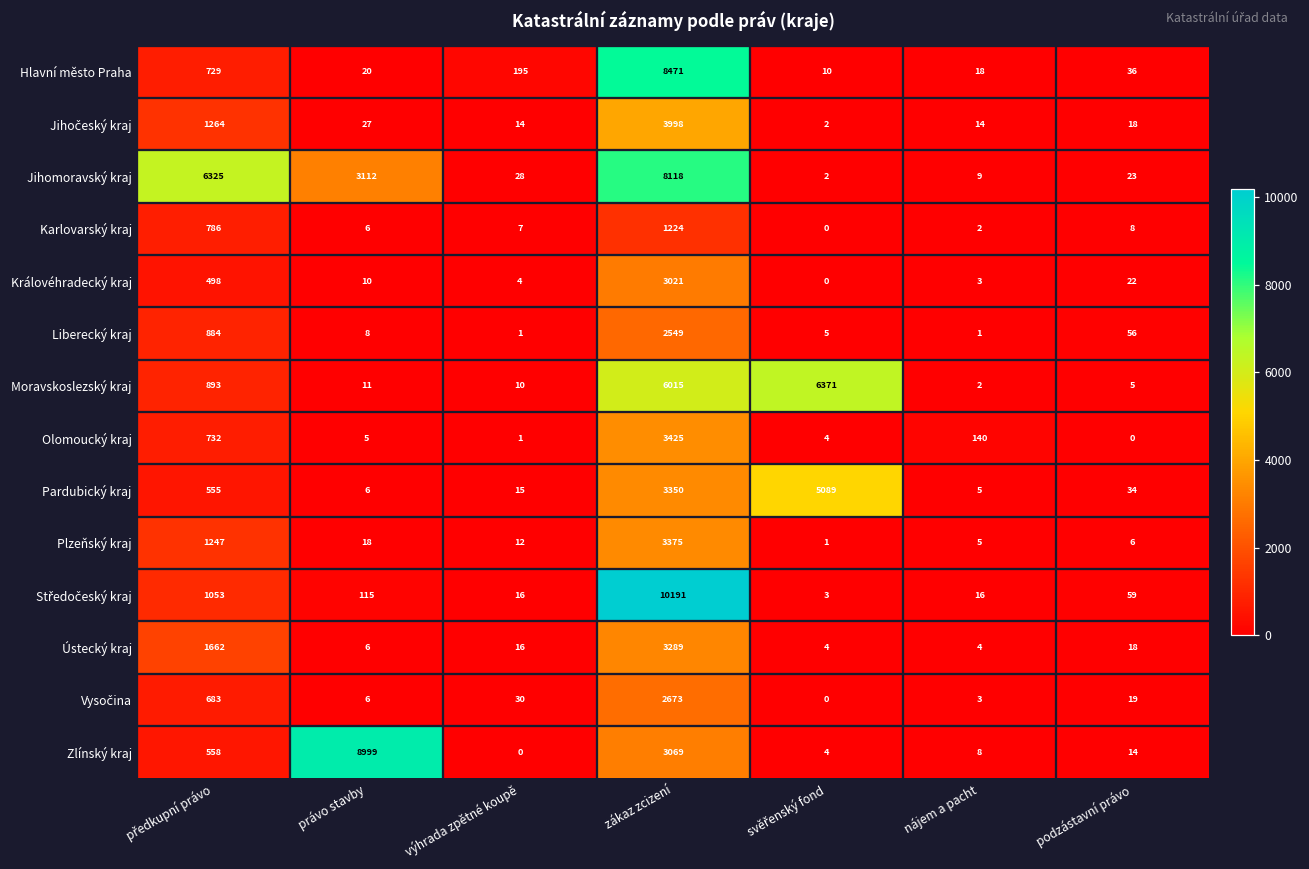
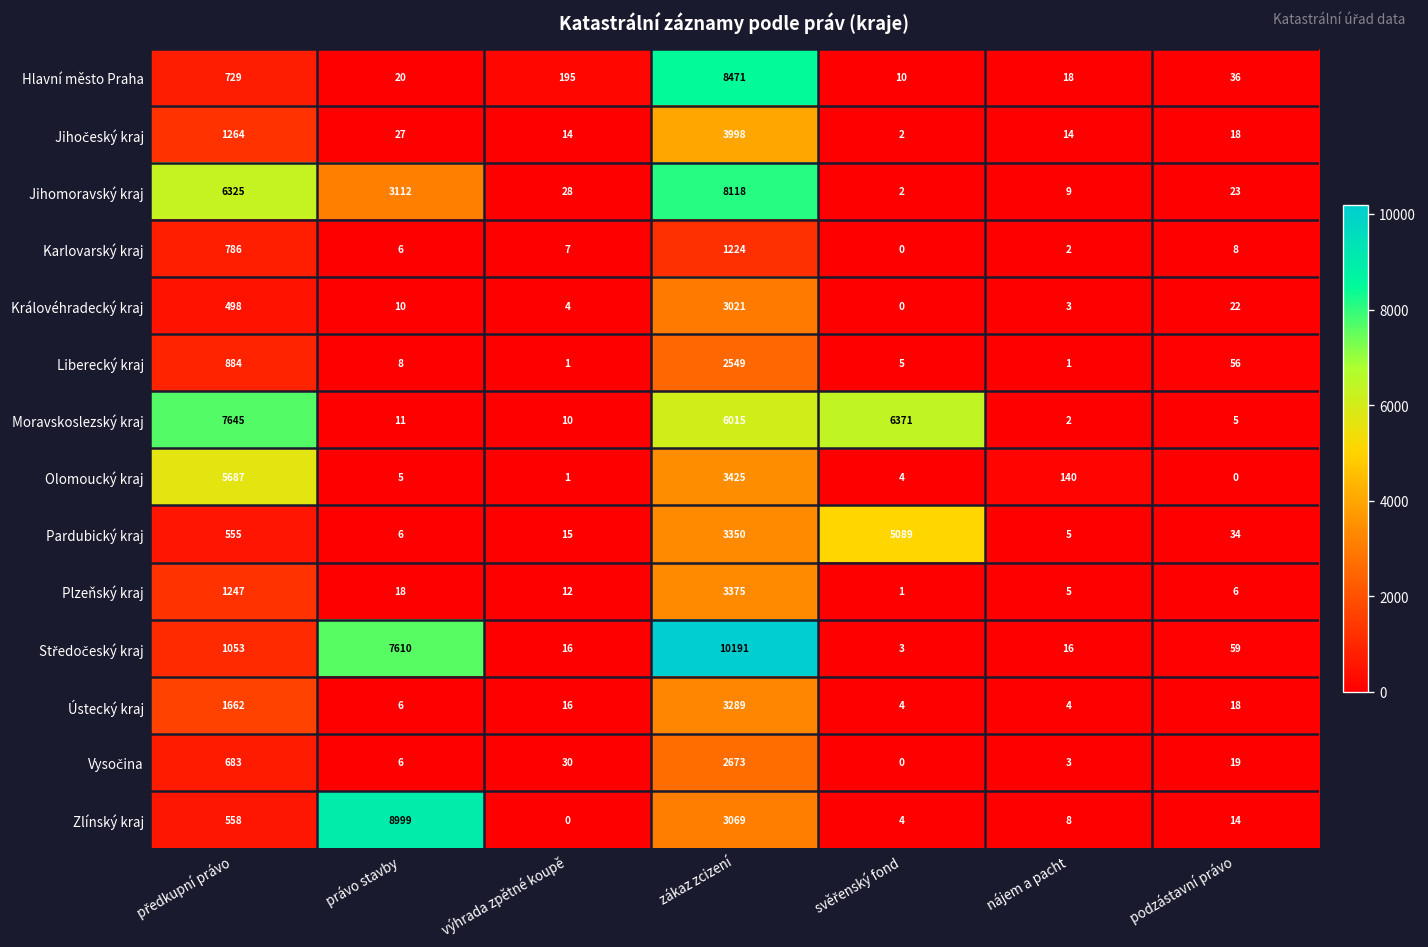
Moravskoslezský kraj, předkupní právo: 893 -> 7645
Olomoucký kraj, předkupní právo: 732 -> 5687
Středočeský kraj, právo stavby: 115 -> 7610
